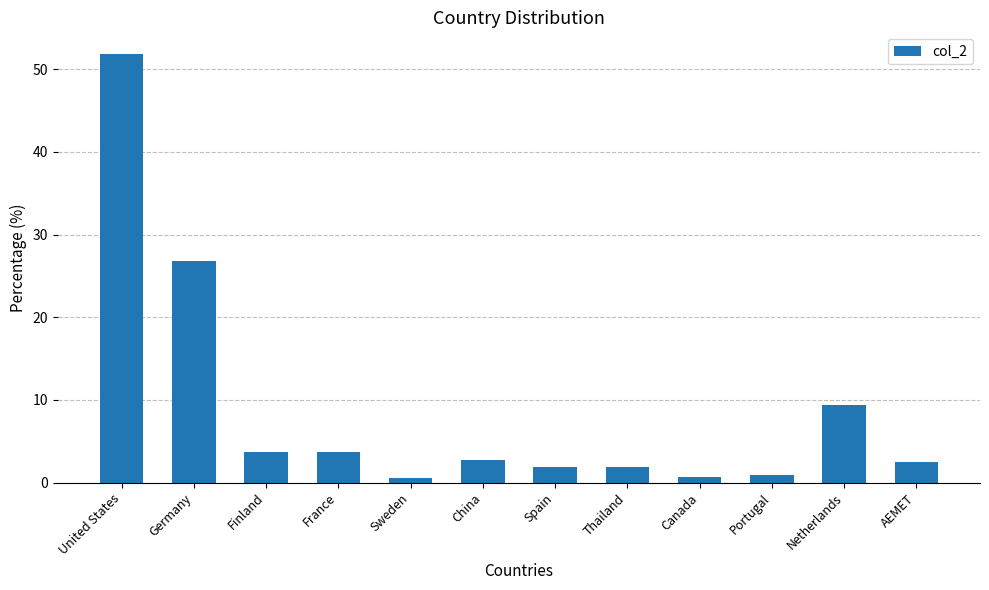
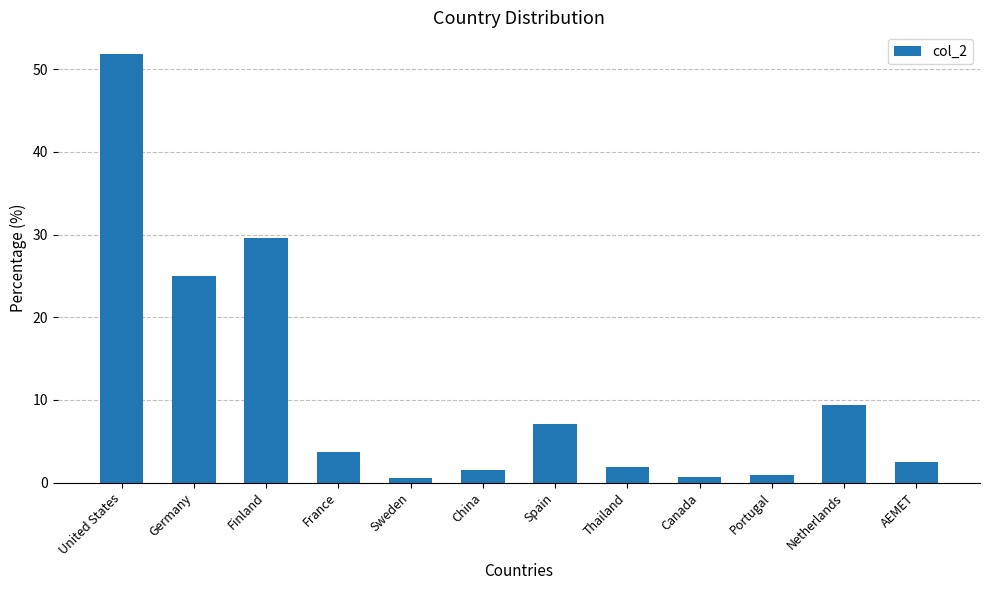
Germany: 27 -> 25
Finland: 4 -> 30
China: 3 -> 2
Spain: 2 -> 7
